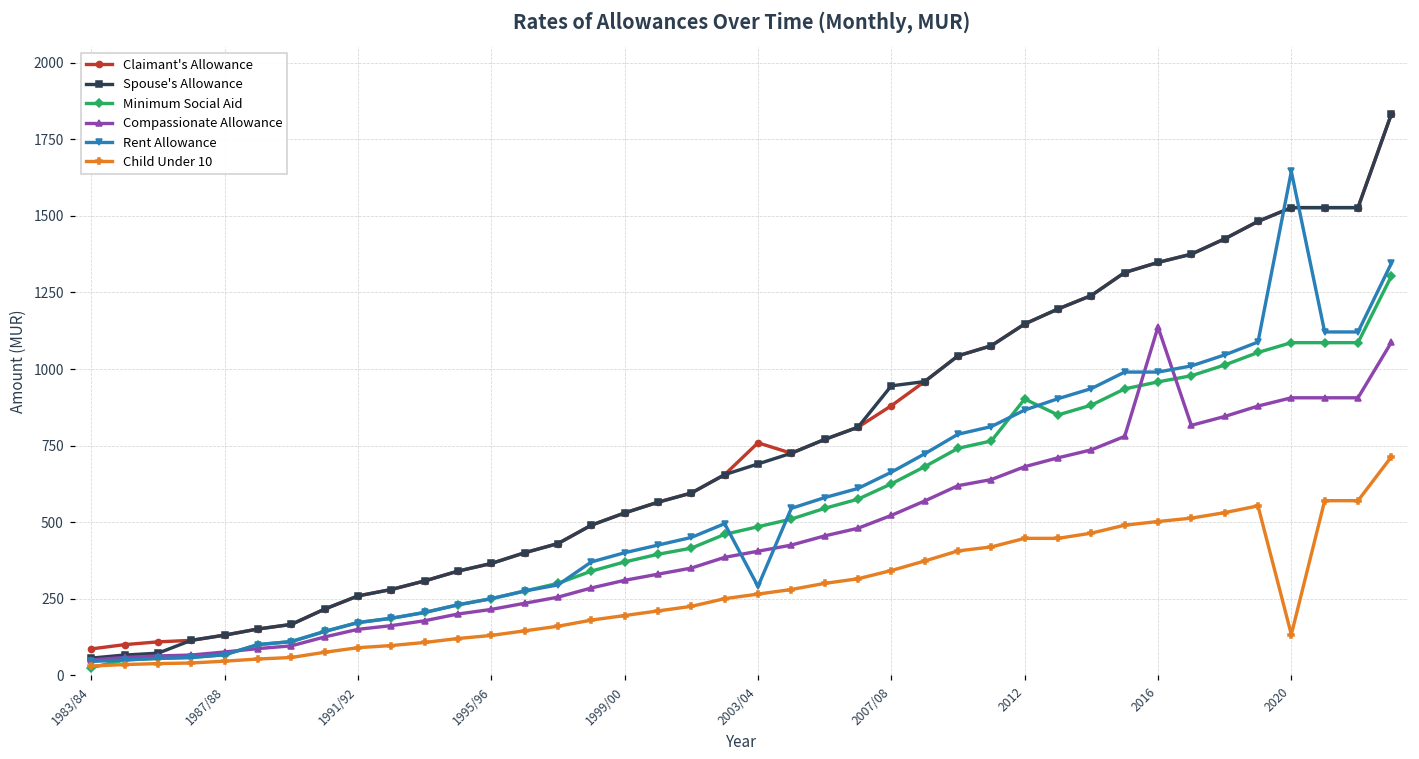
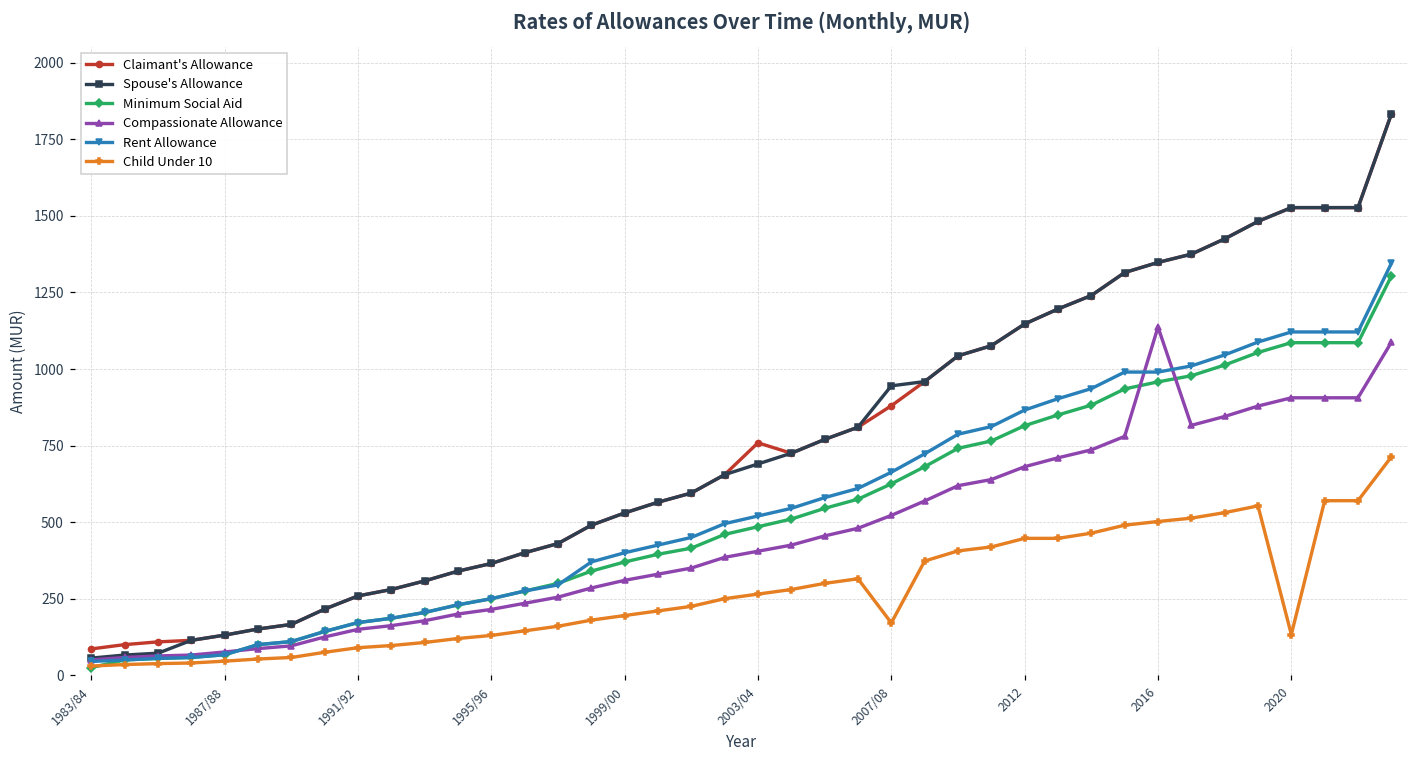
Rent Allowance, 2003/04: 290 -> 520
Child Under 10, 2007/08: 340 -> 170
Minimum Social Aid, 2012: 900 -> 820
Rent Allowance, 2020: 1650 -> 1120
